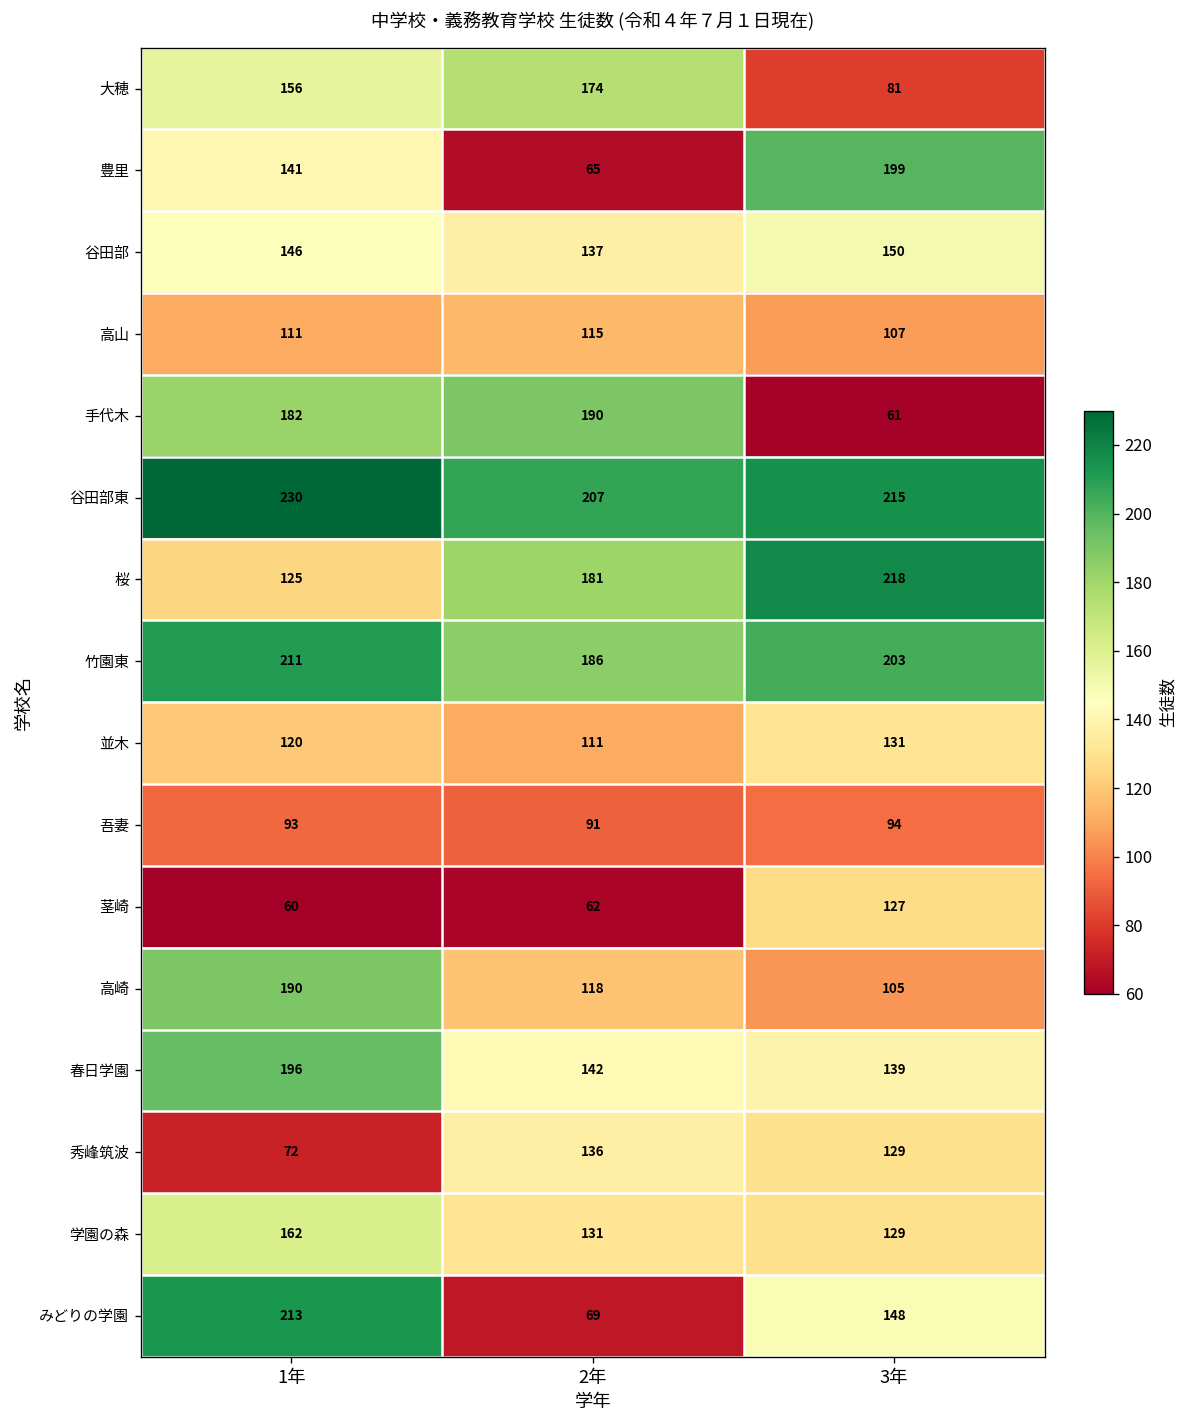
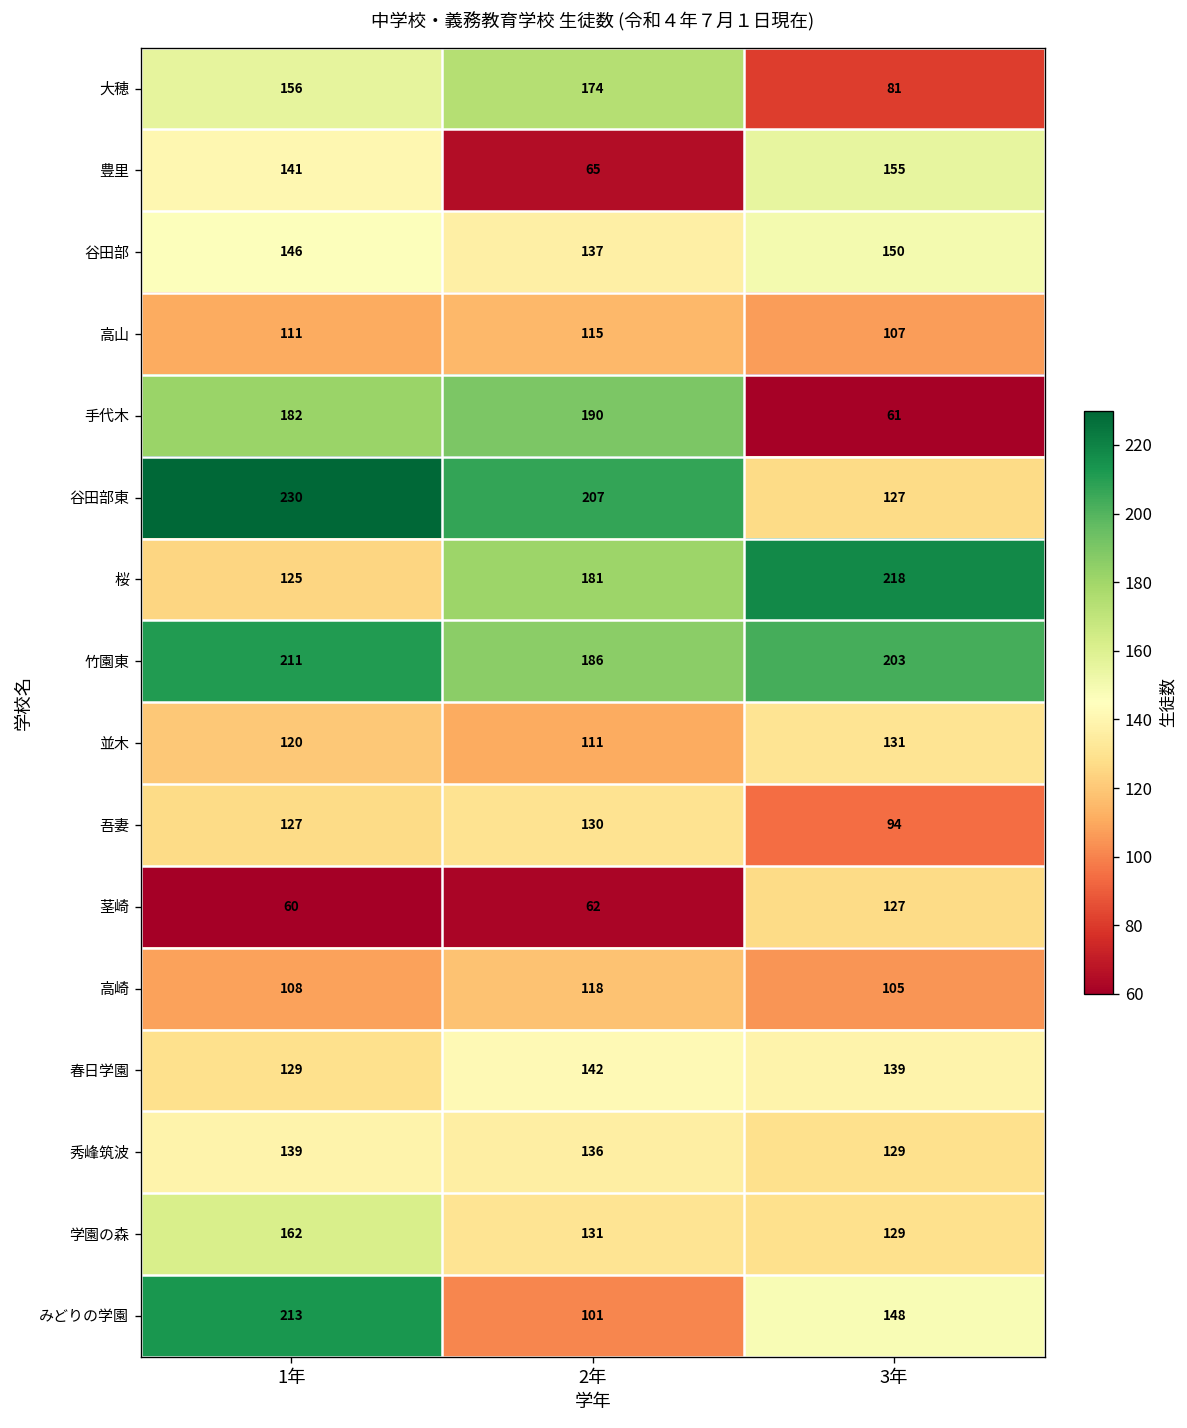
豊里, 3年: 199 -> 155
谷田部東, 3年: 215 -> 127
吾妻, 1年: 93 -> 127
吾妻, 2年: 91 -> 130
高崎, 1年: 190 -> 108
春日学園, 1年: 196 -> 129
秀峰筑波, 1年: 72 -> 139
みどりの学園, 2年: 69 -> 101
